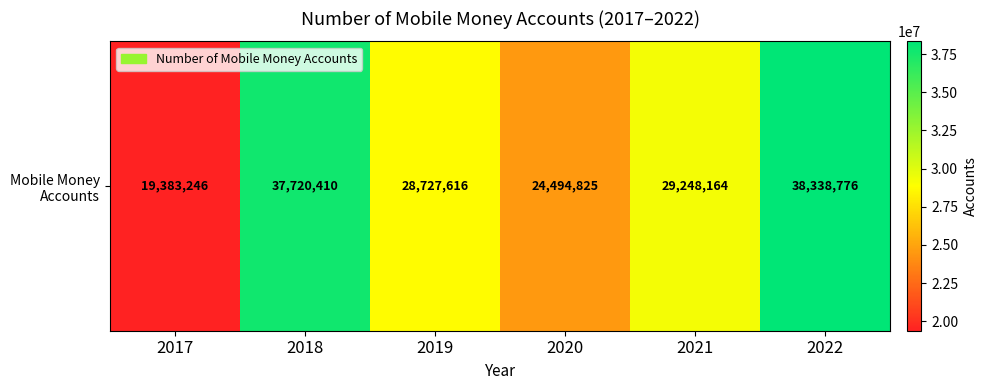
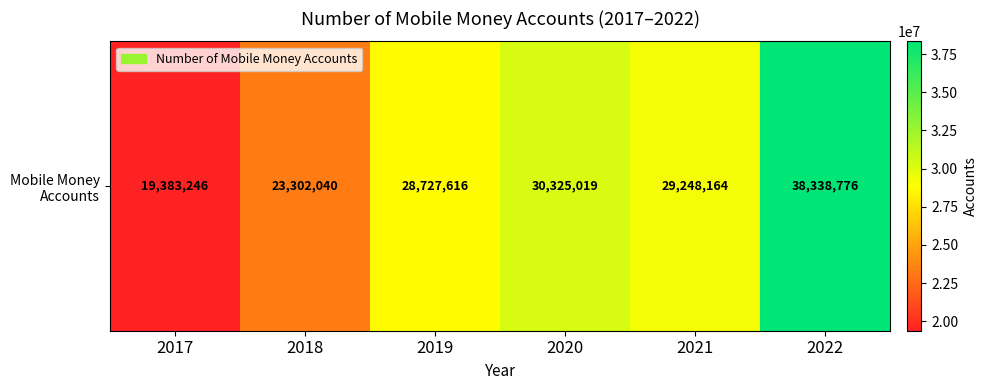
Mobile Money Accounts, 2018: 37,720,410 -> 23,302,040
Mobile Money Accounts, 2020: 24,494,825 -> 30,325,019
